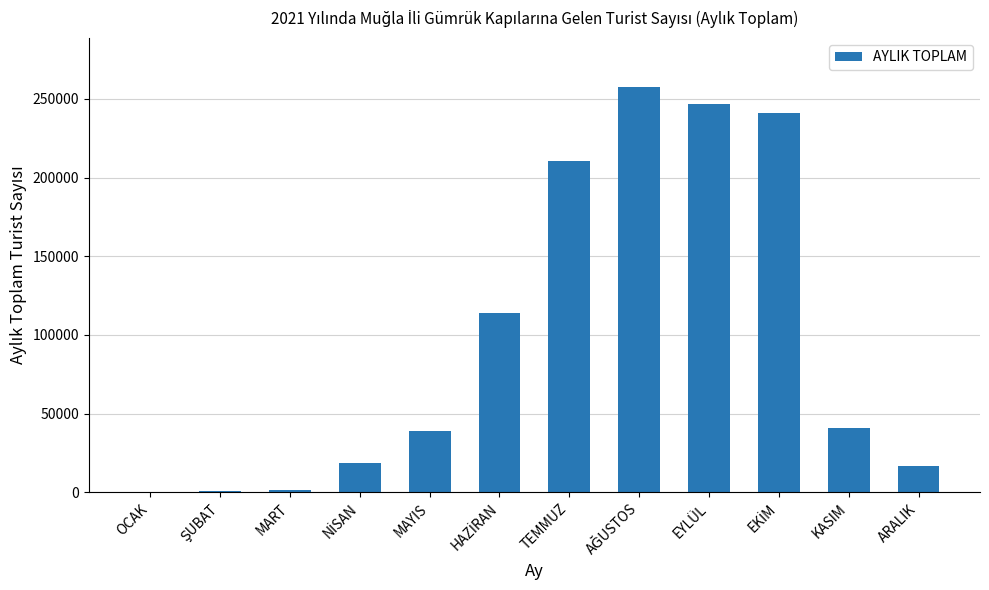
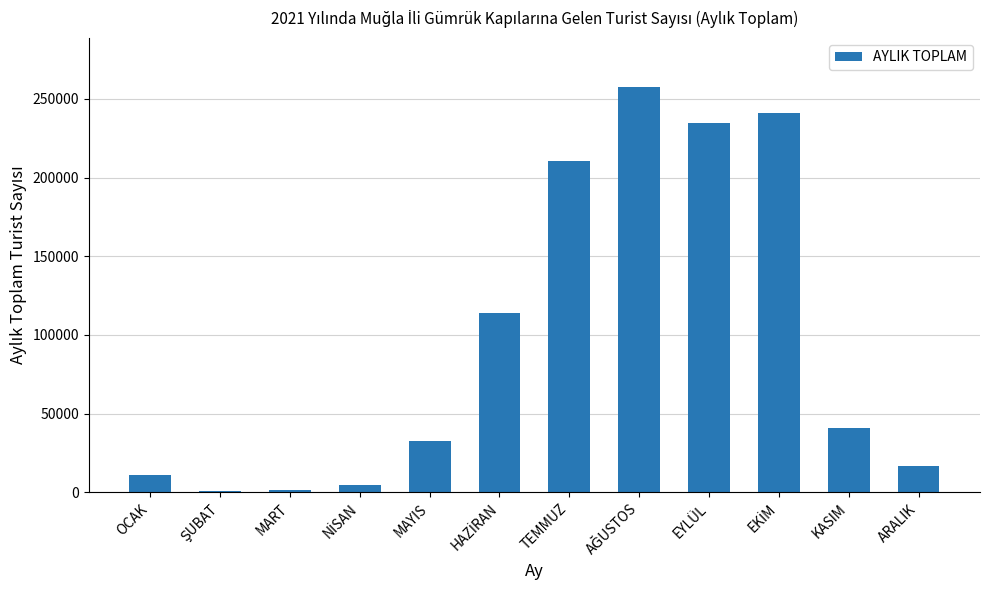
OCAK: 0 -> 11000
NİSAN: 19000 -> 5000
MAYIS: 39000 -> 33000
EYLÜL: 247000 -> 235000
